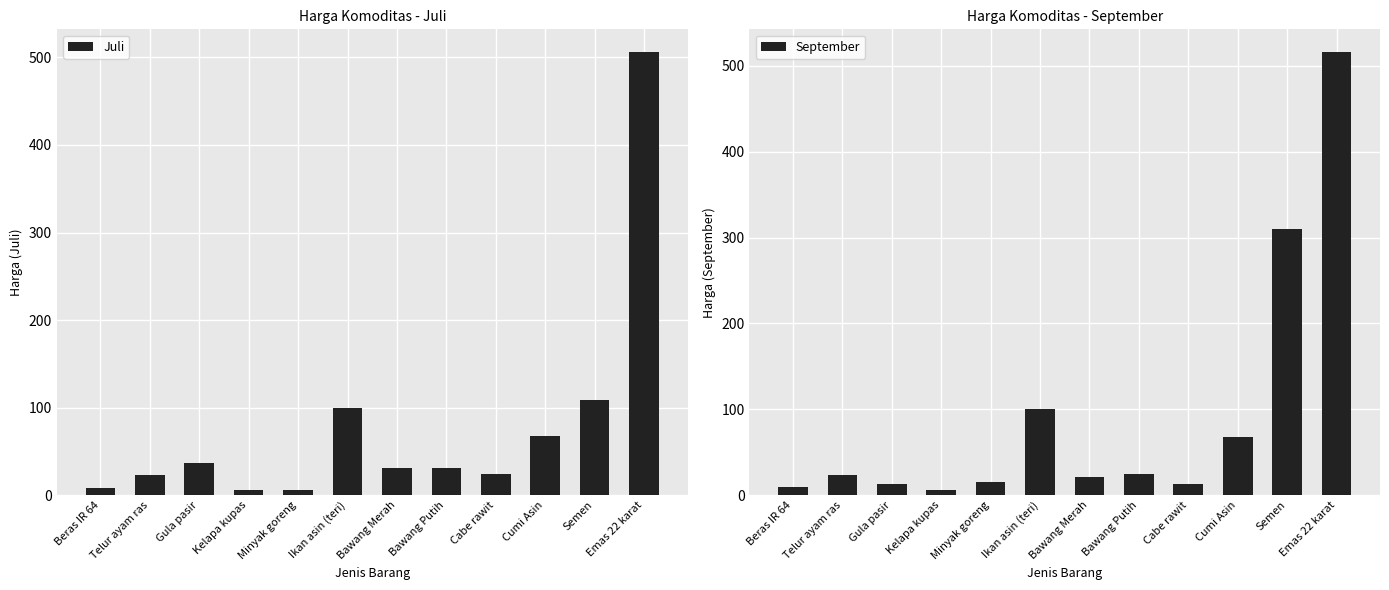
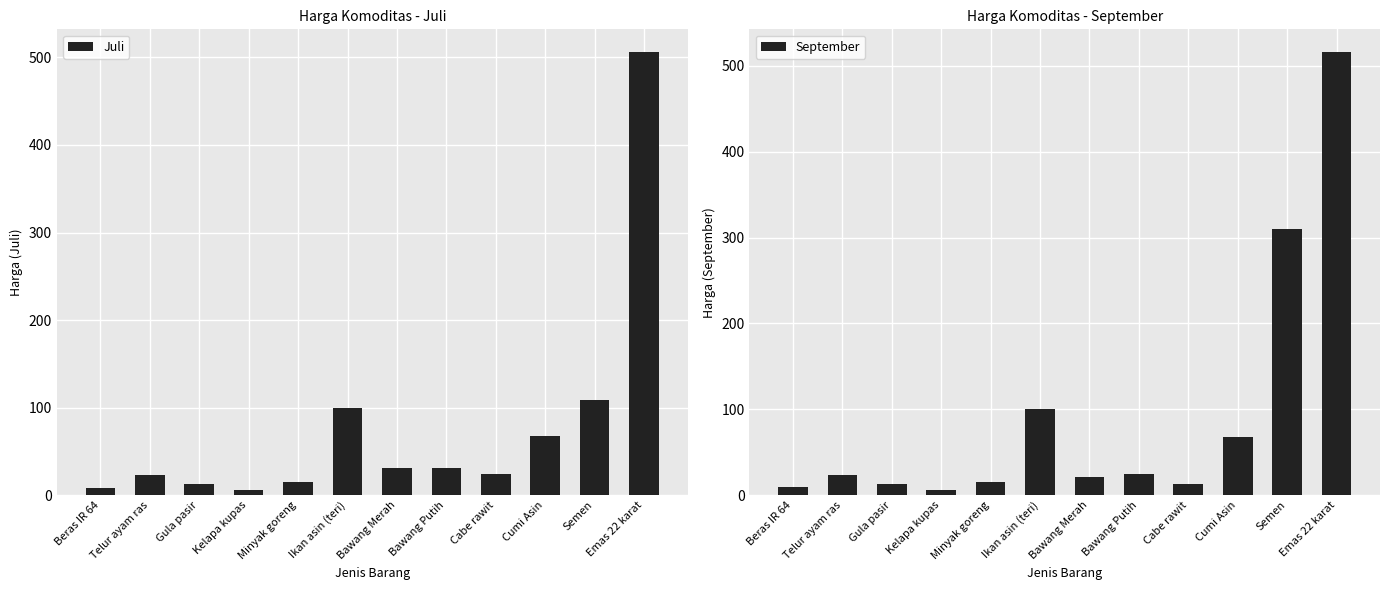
Harga Komoditas - Juli, Gula pasir: 40 -> 10
Harga Komoditas - Juli, Minyak goreng: 10 -> 20
